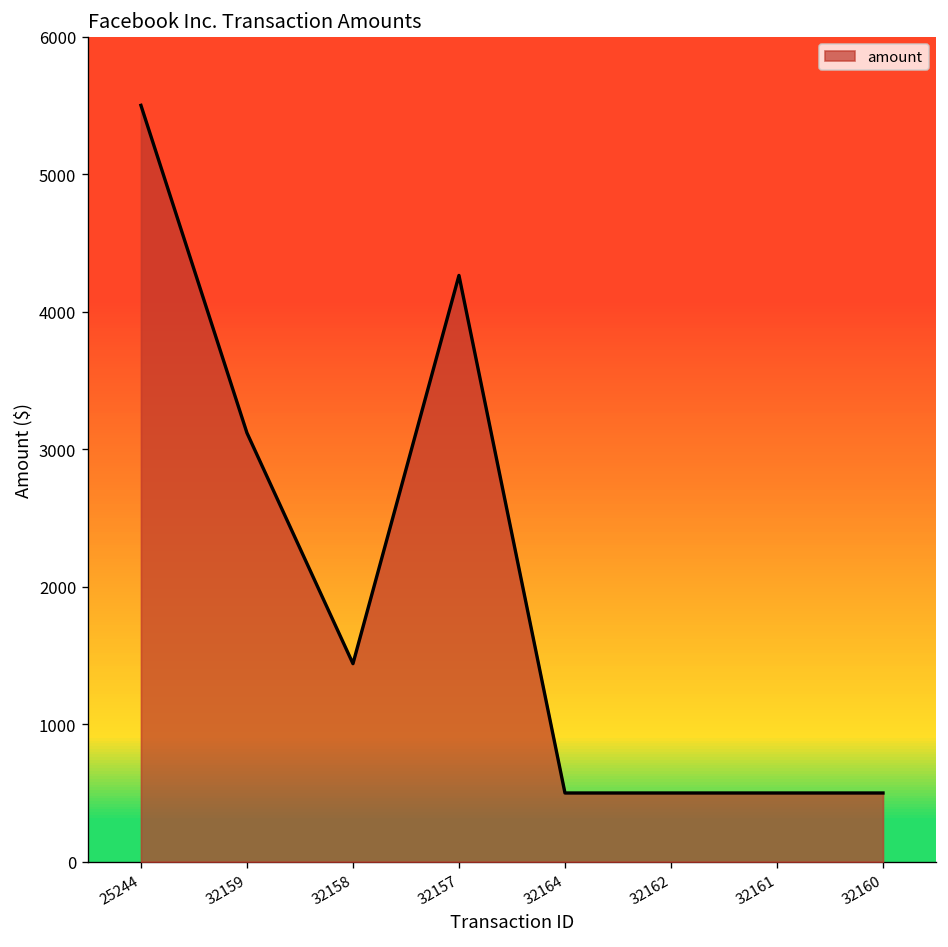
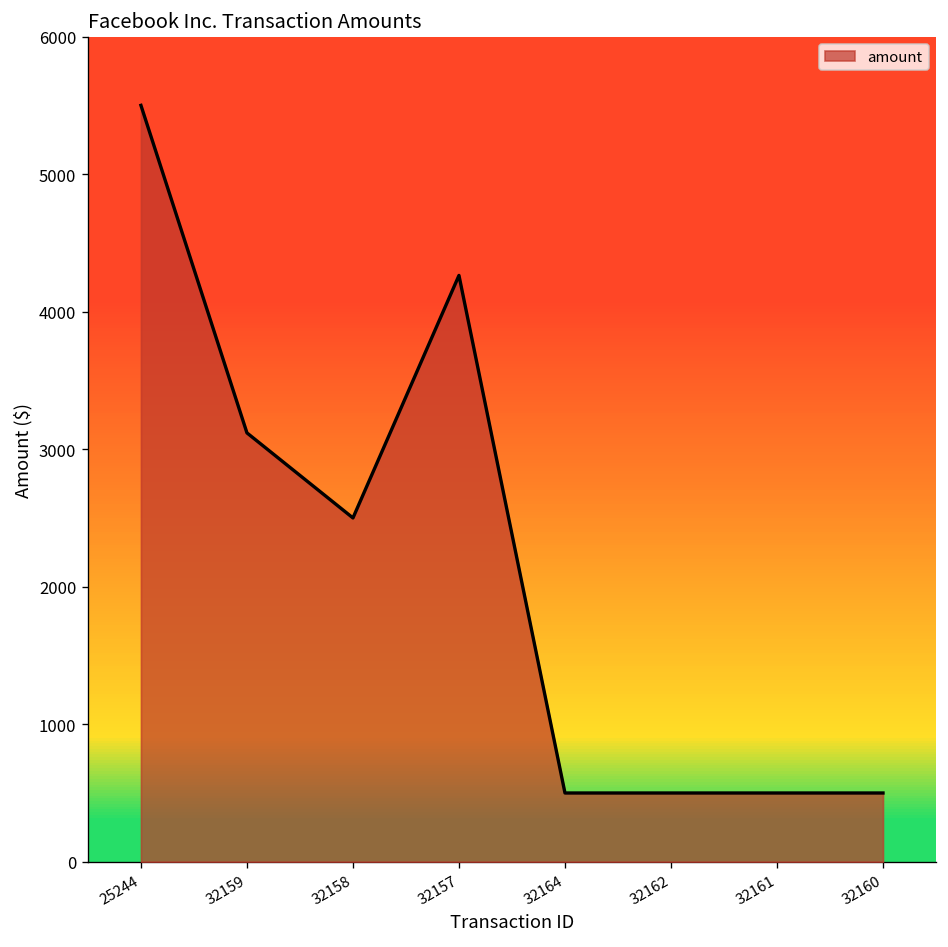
32158: 1440 -> 2500
